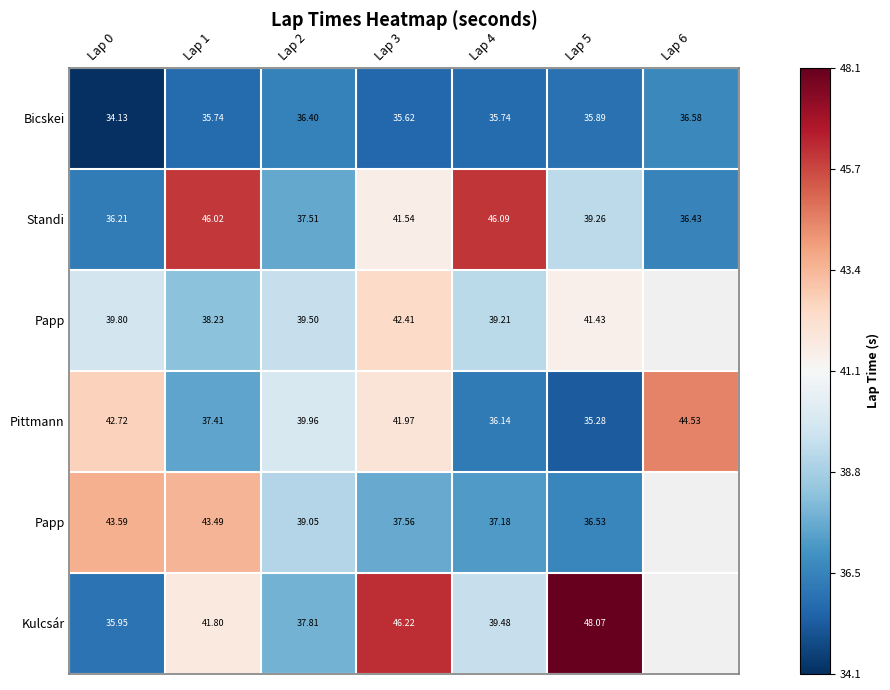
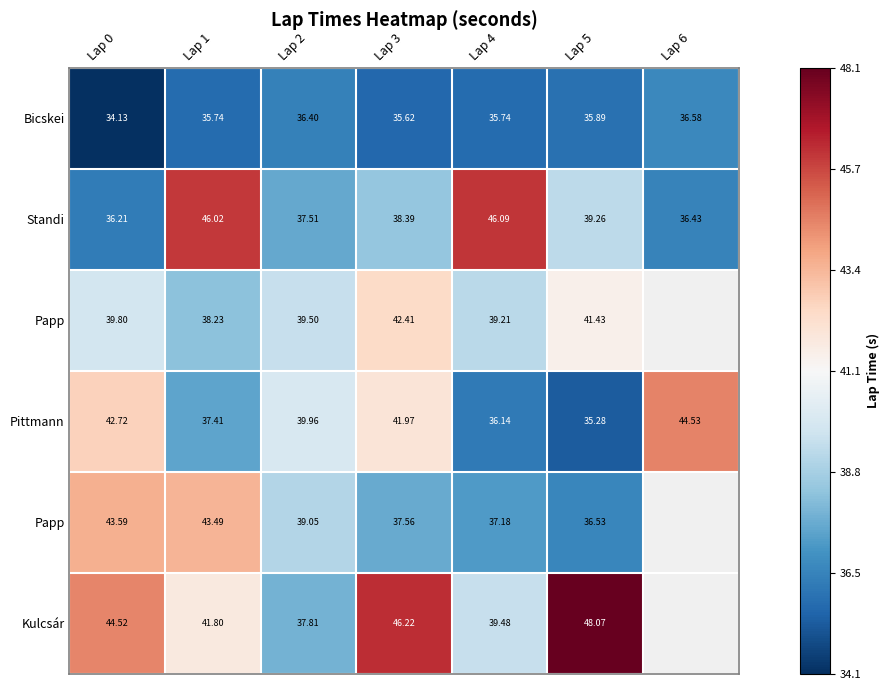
Standi, Lap 3: 41.54 -> 38.39
Kulcsár, Lap 0: 35.95 -> 44.52
